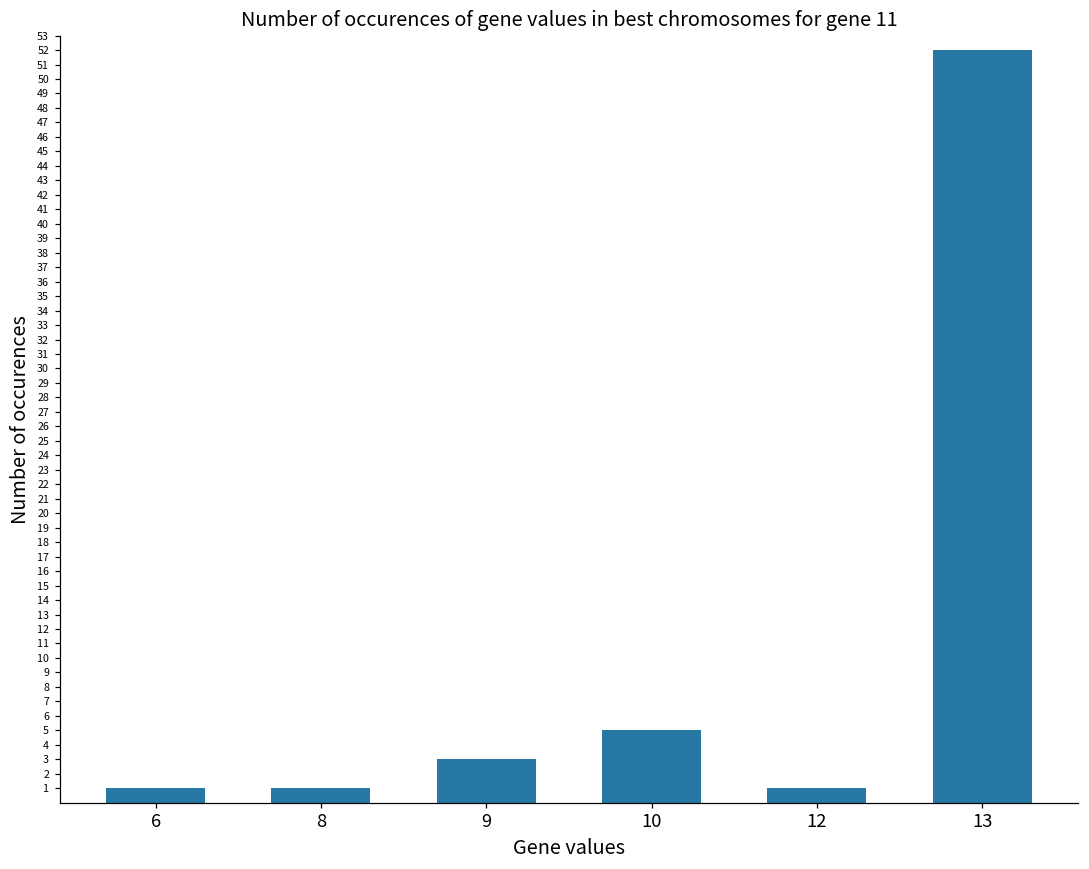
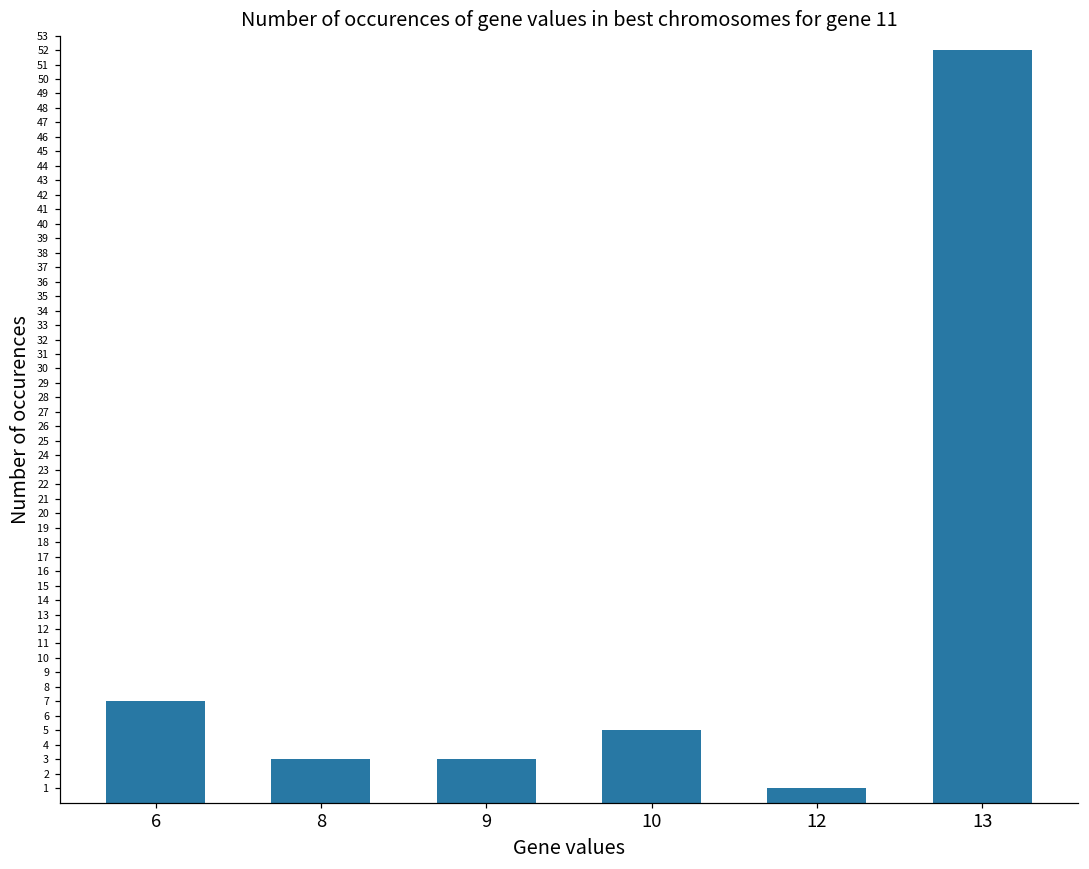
6: 1 -> 7
8: 1 -> 3
